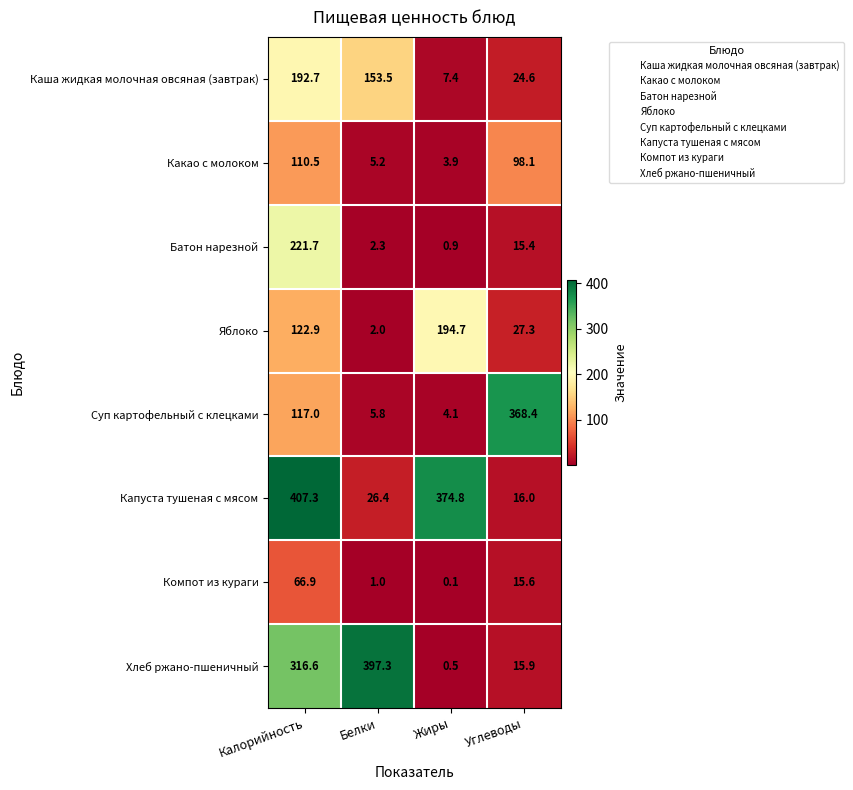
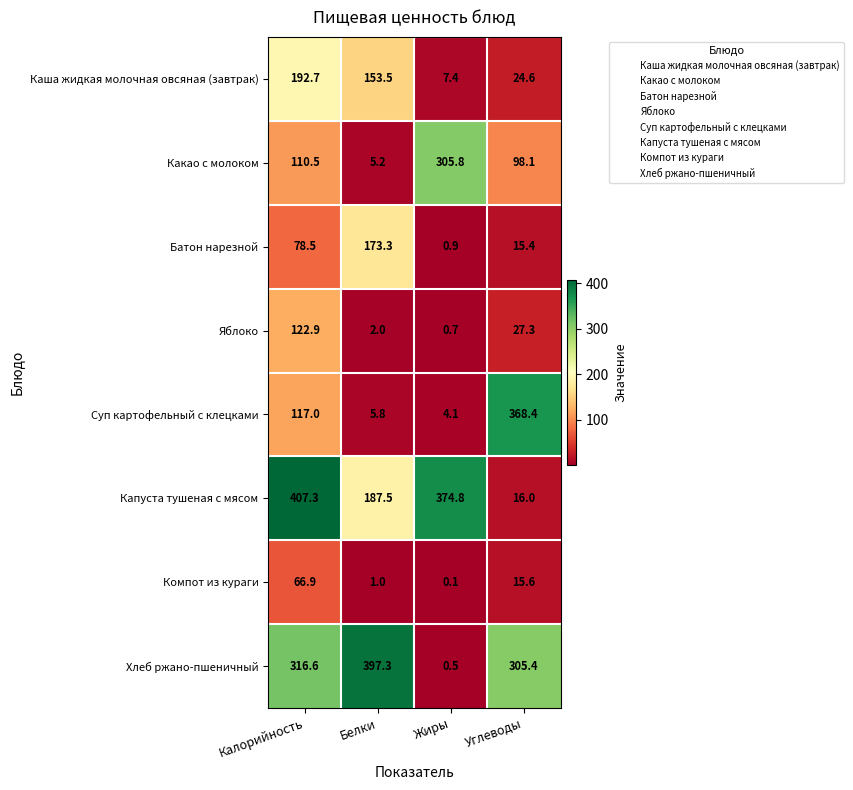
Какао с молоком, Жиры: 3.9 -> 305.8
Батон нарезной, Калорийность: 221.7 -> 78.5
Батон нарезной, Белки: 2.3 -> 173.3
Яблоко, Жиры: 194.7 -> 0.7
Капуста тушеная с мясом, Белки: 26.4 -> 187.5
Хлеб ржано-пшеничный, Углеводы: 15.9 -> 305.4
